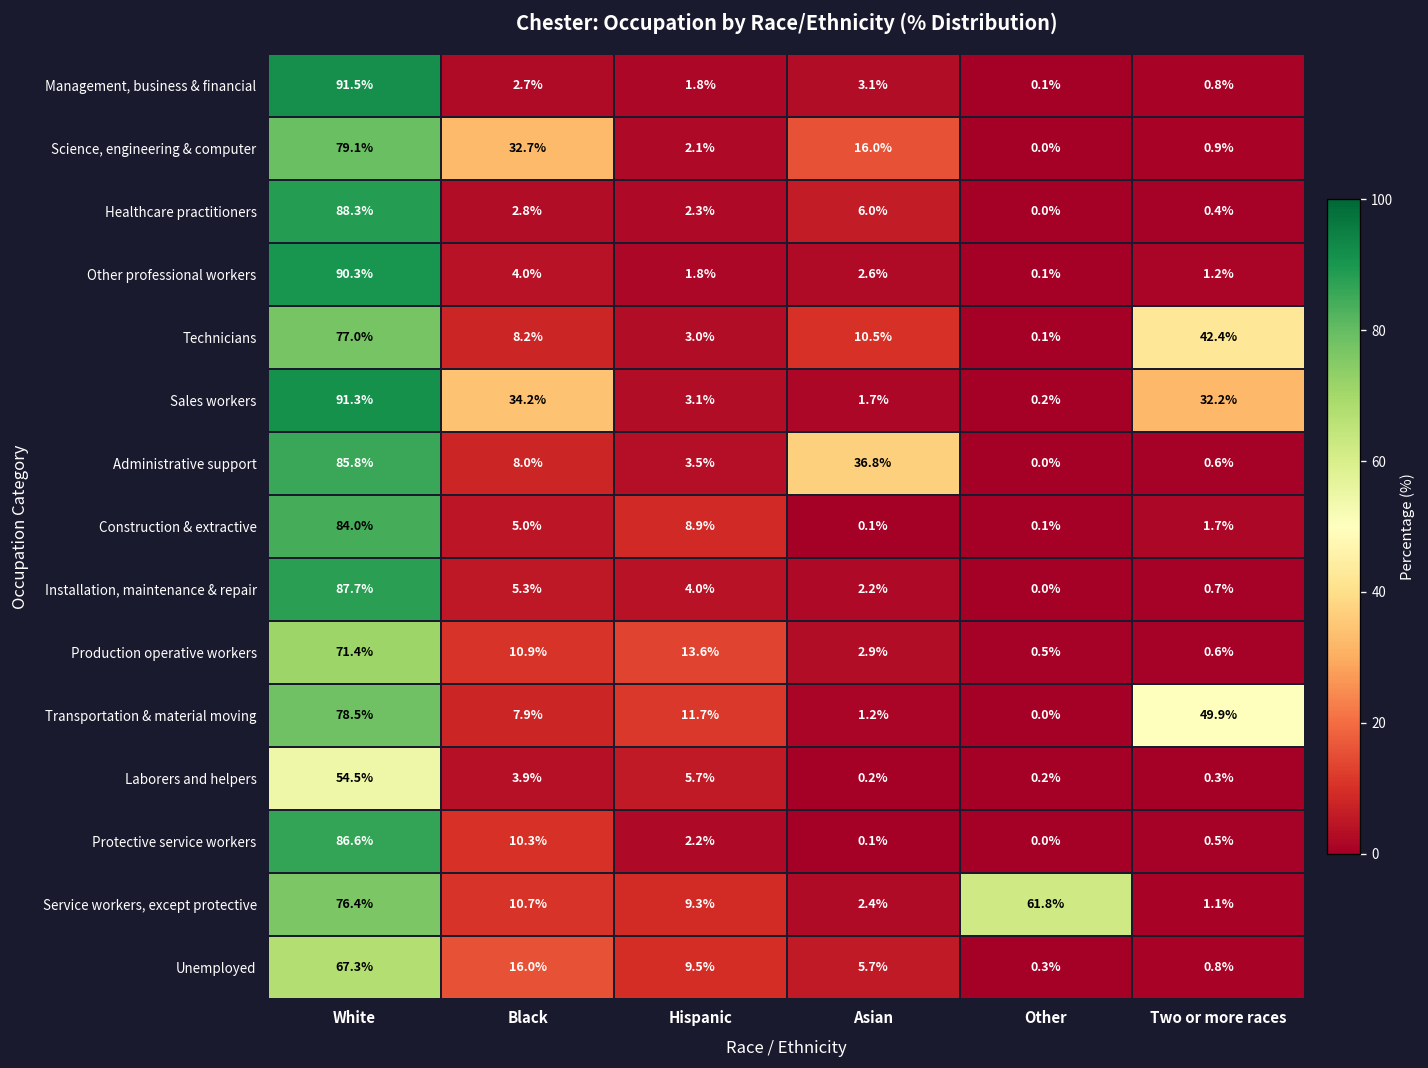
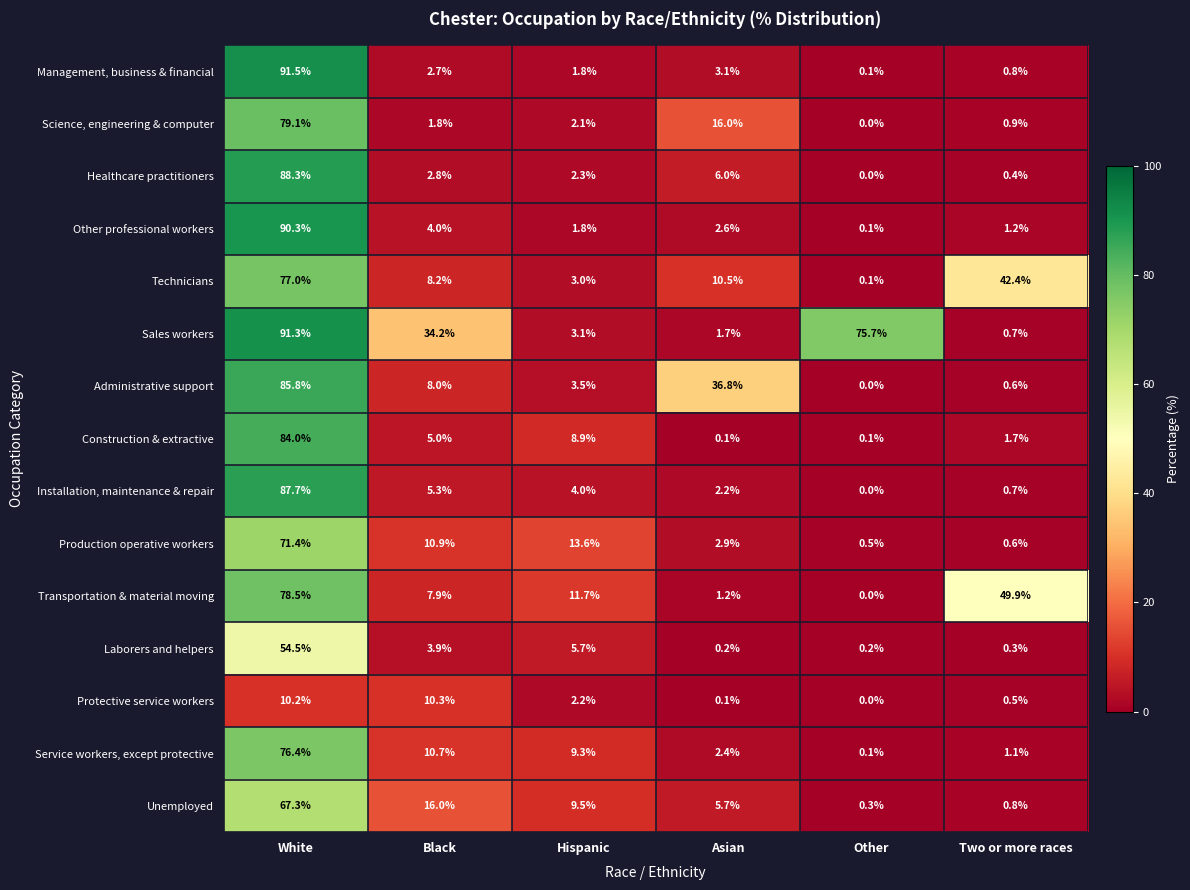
Science, engineering & computer, Black: 32.7% -> 1.8%
Sales workers, Other: 0.2% -> 75.7%
Sales workers, Two or more races: 32.2% -> 0.7%
Protective service workers, White: 86.6% -> 10.2%
Service workers, except protective, Other: 61.8% -> 0.1%
